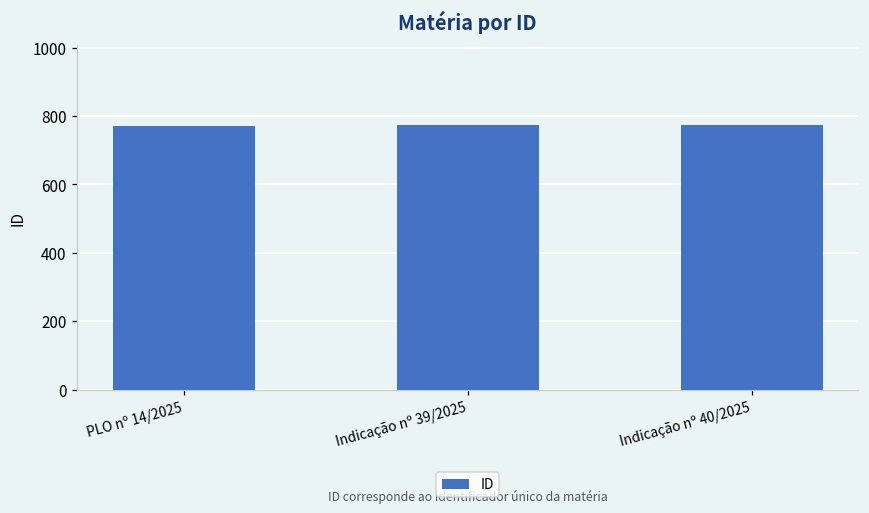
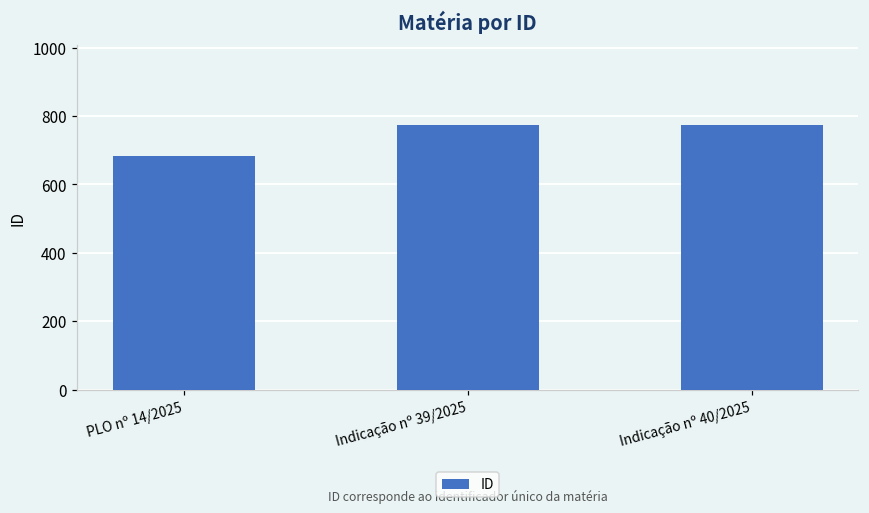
PLO nº 14/2025: 770 -> 680
